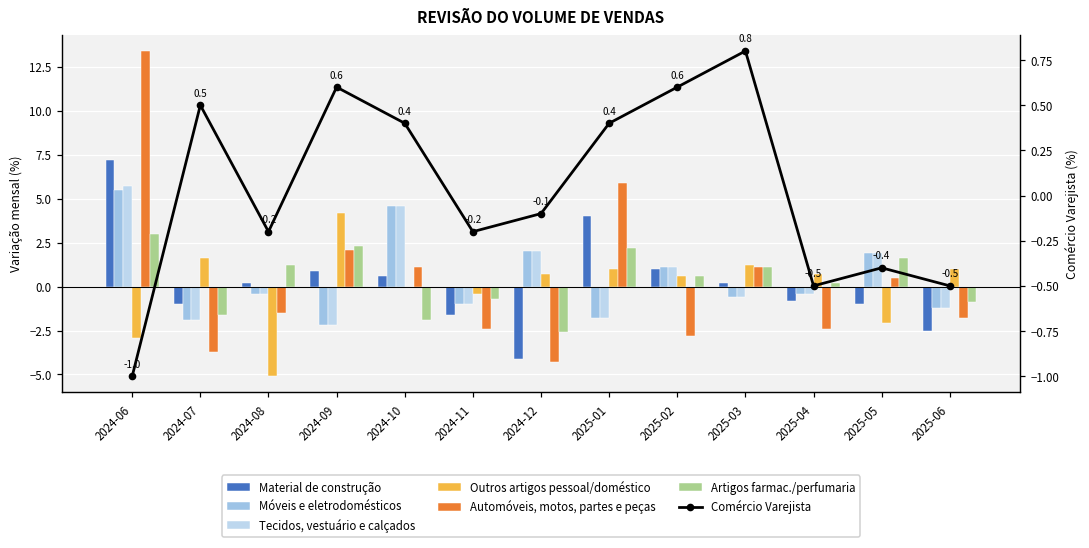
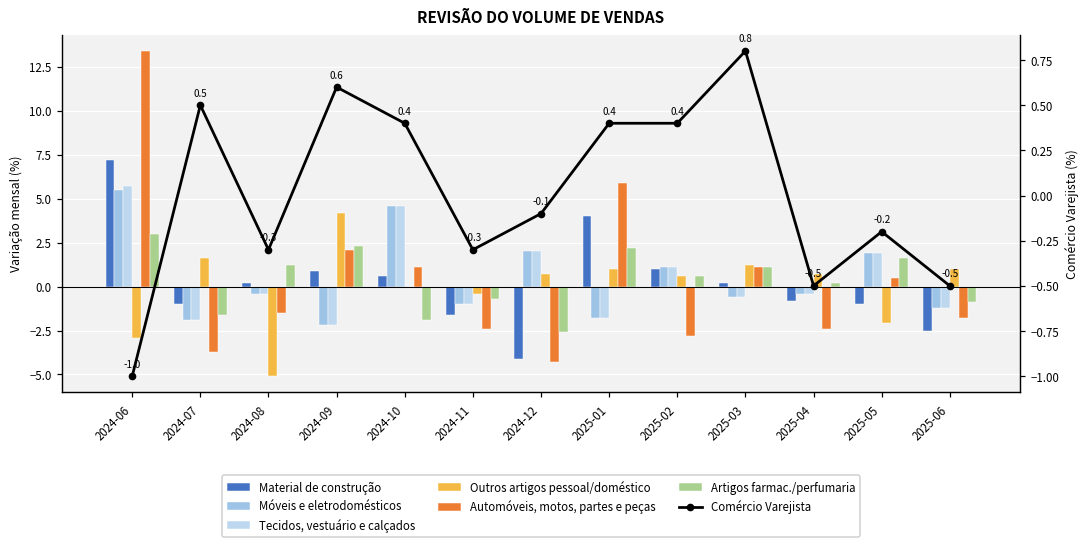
Comércio Varejista, 2024-08: -0.2 -> -0.3
Comércio Varejista, 2024-11: -0.2 -> -0.3
Comércio Varejista, 2025-02: 0.6 -> 0.4
Comércio Varejista, 2025-05: -0.4 -> -0.2
